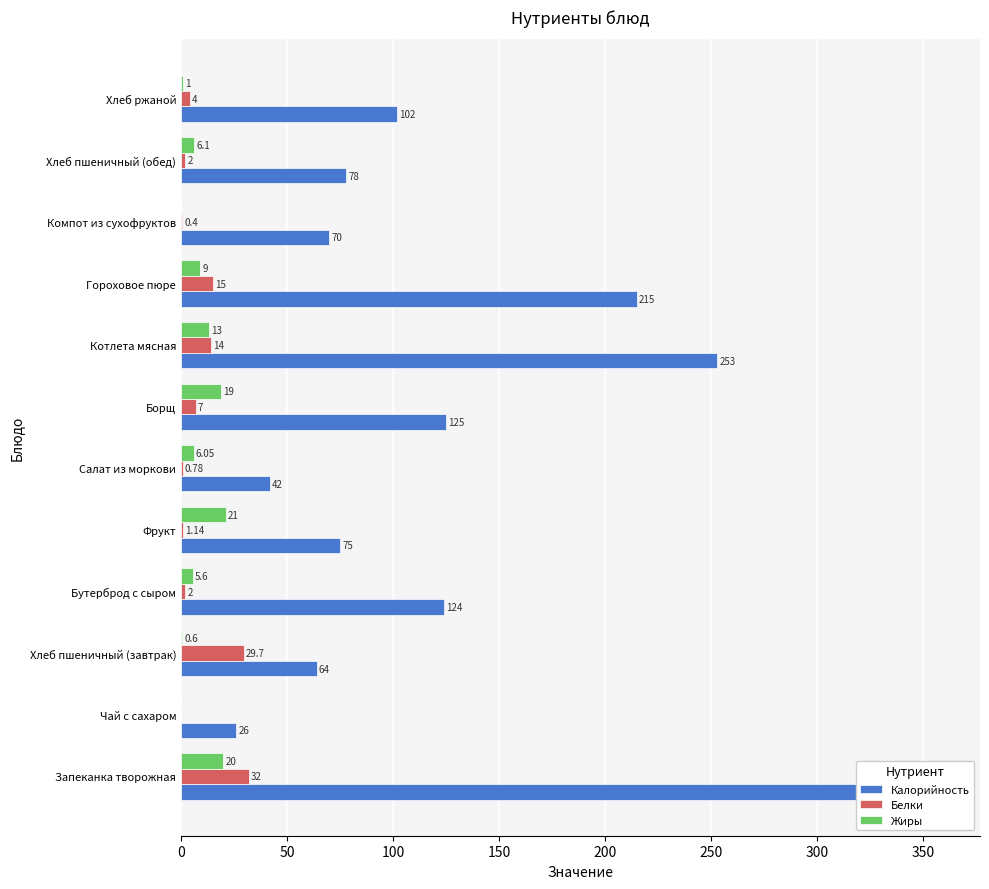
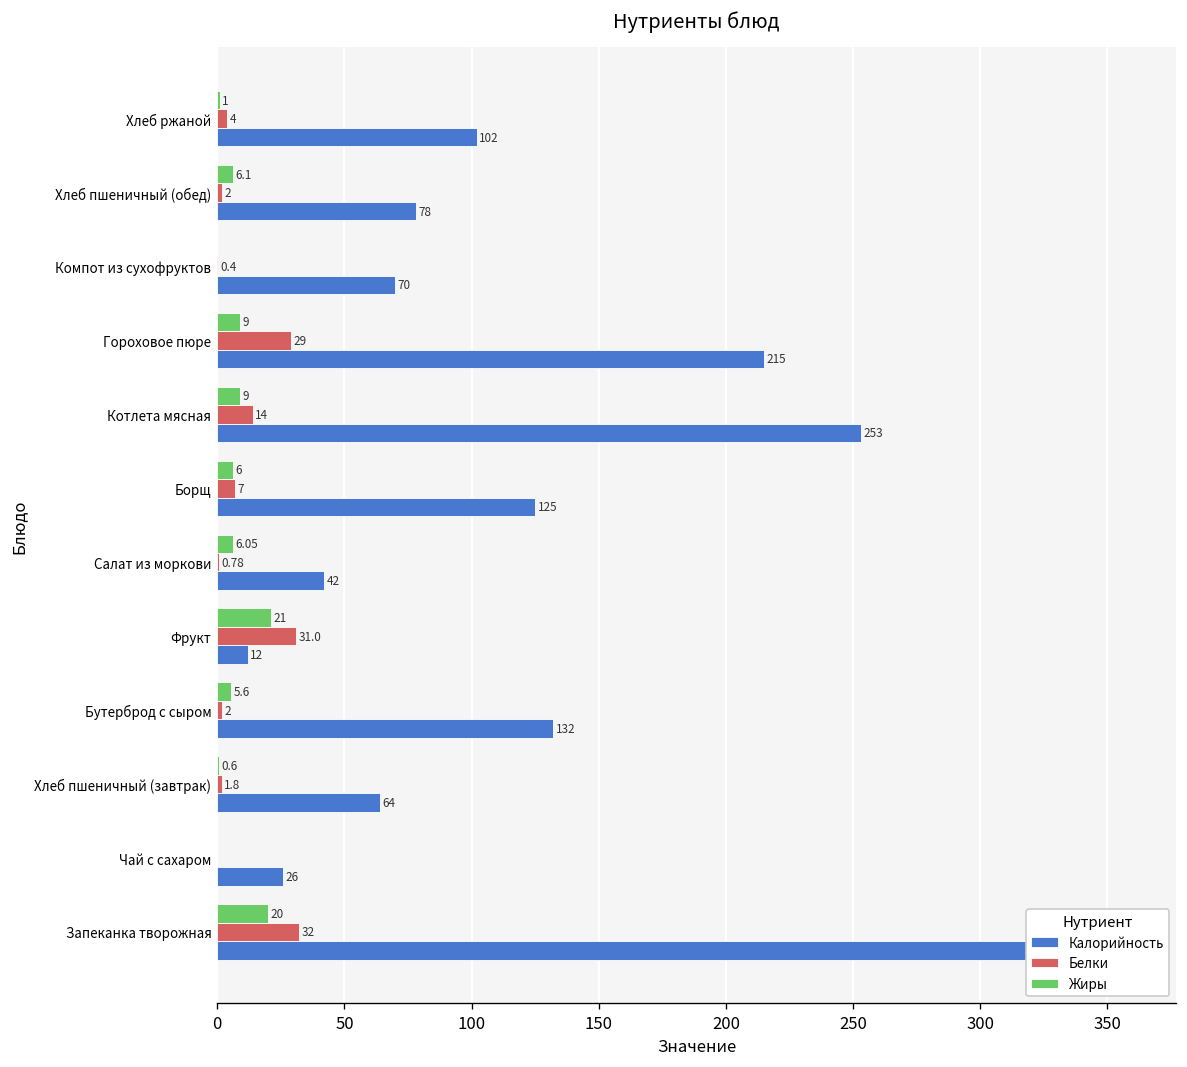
Белки, Гороховое пюре: 15 -> 29
Жиры, Котлета мясная: 13 -> 9
Жиры, Борщ: 19 -> 6
Белки, Фрукт: 1.14 -> 31.0
Калорийность, Фрукт: 75 -> 12
Калорийность, Бутерброд с сыром: 124 -> 132
Белки, Хлеб пшеничный (завтрак): 29.7 -> 1.8
